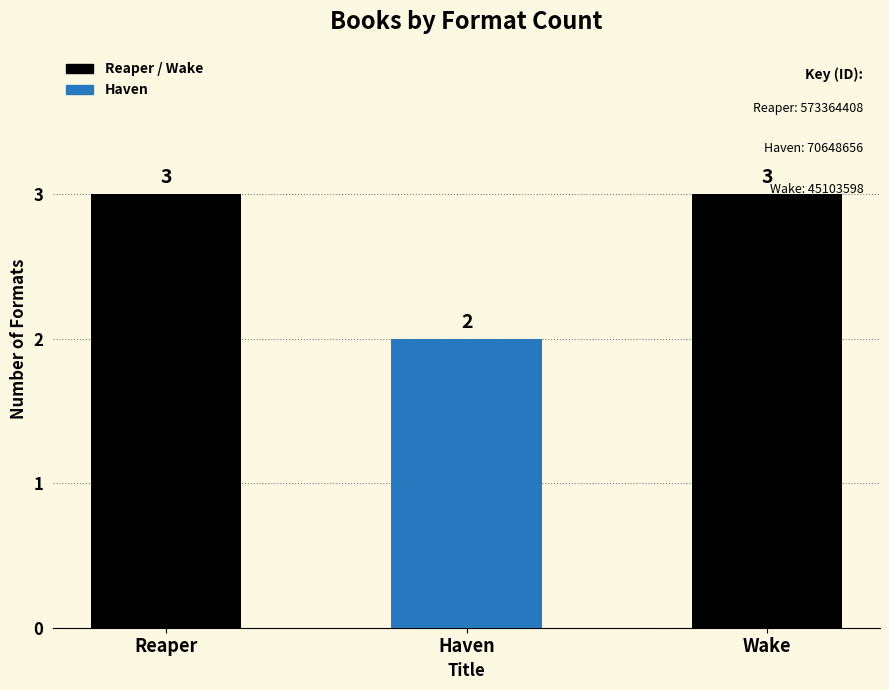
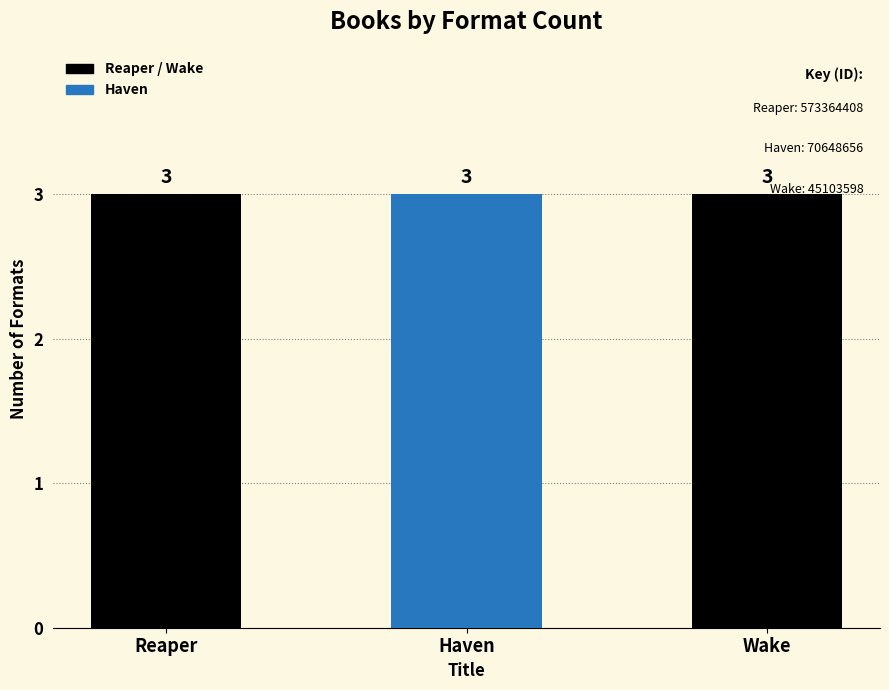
Haven: 2 -> 3
